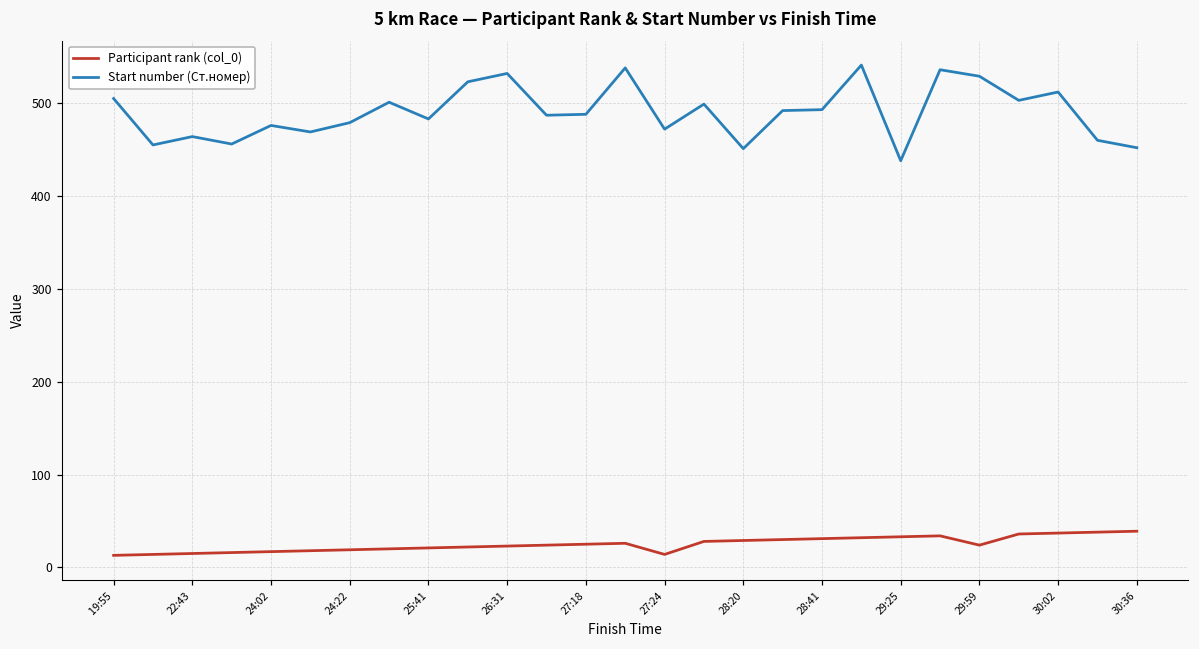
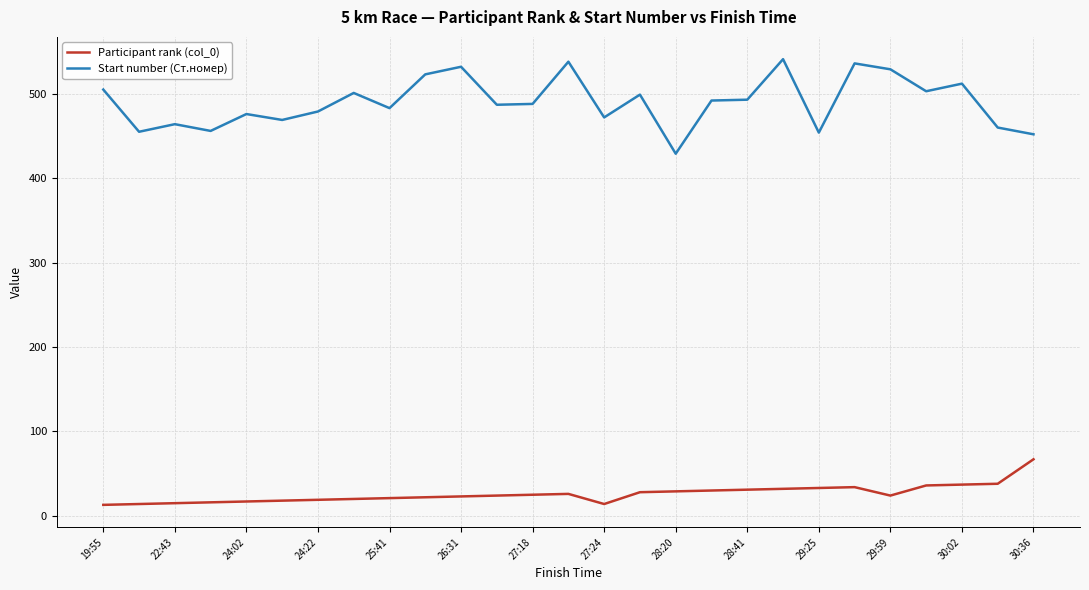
Start number (Ст.номер), 28:20: 450 -> 430
Start number (Ст.номер), 29:25: 440 -> 450
Participant rank (col_0), 30:36: 40 -> 70
